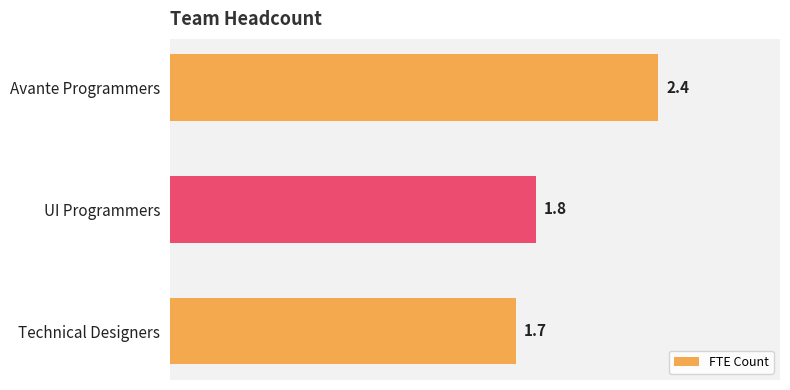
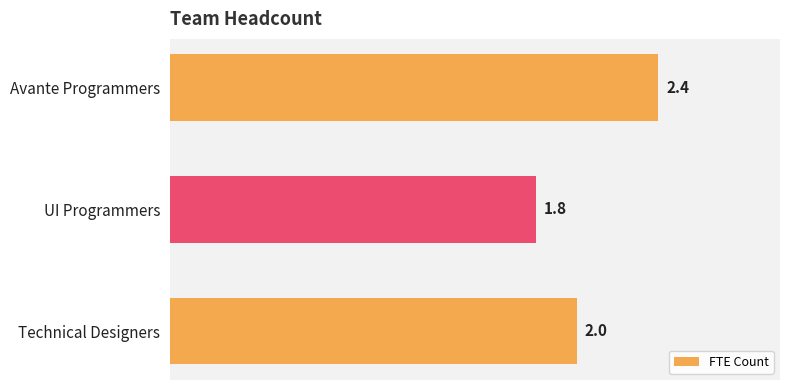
Technical Designers: 1.7 -> 2.0
